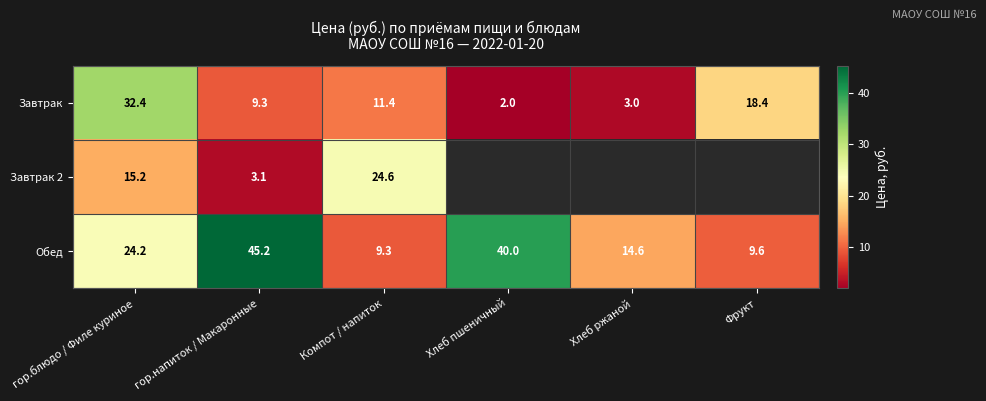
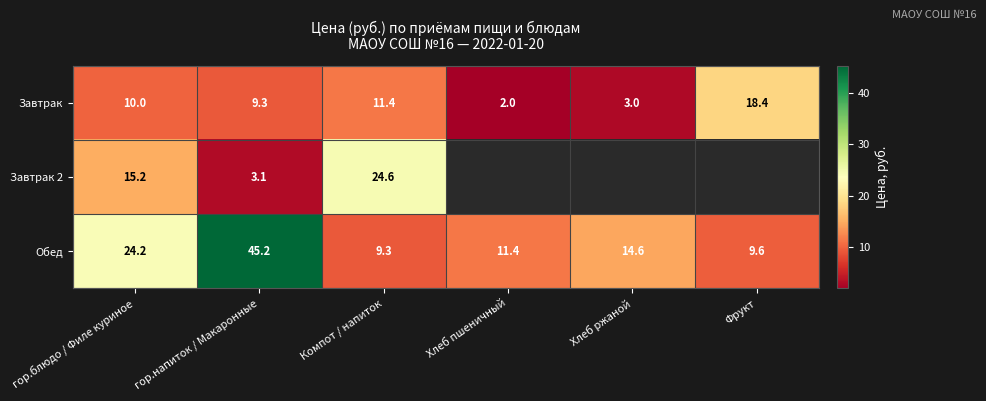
Завтрак, гор.блюдо / Филе куриное: 32.4 -> 10.0
Обед, Хлеб пшеничный: 40.0 -> 11.4
